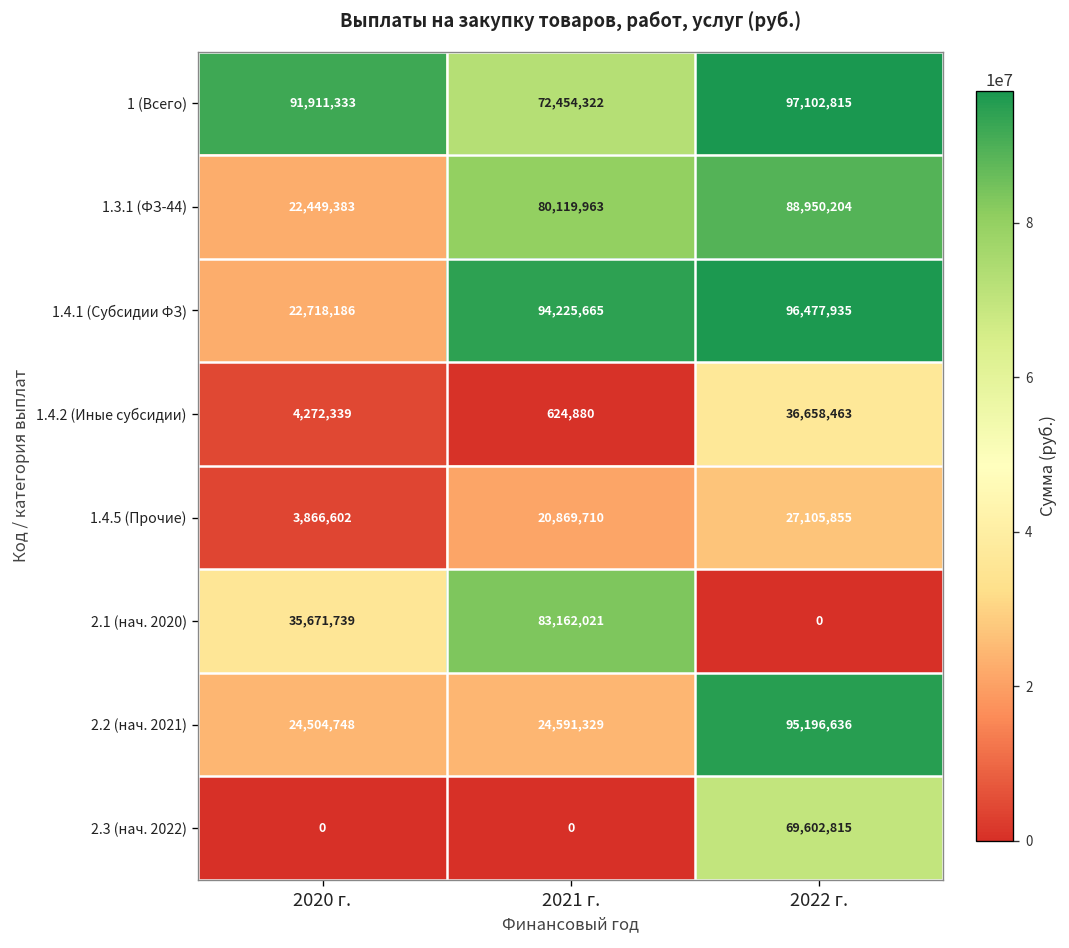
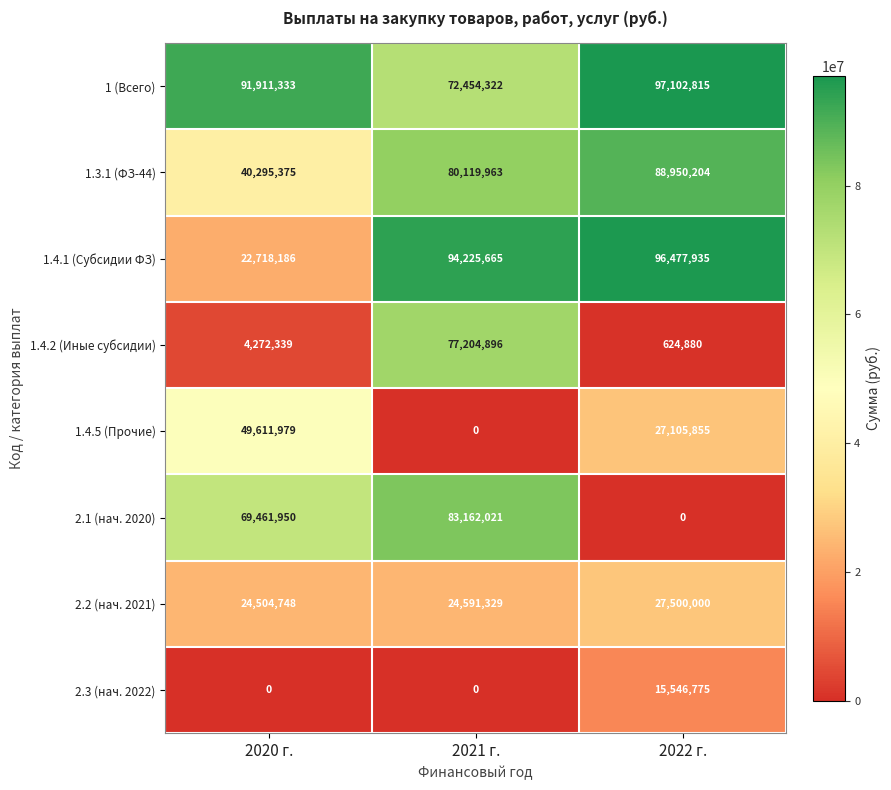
1.3.1 (ФЗ-44), 2020 г.: 22,449,383 -> 40,295,375
1.4.2 (Иные субсидии), 2021 г.: 624,880 -> 77,204,896
1.4.2 (Иные субсидии), 2022 г.: 36,658,463 -> 624,880
1.4.5 (Прочие), 2020 г.: 3,866,602 -> 49,611,979
1.4.5 (Прочие), 2021 г.: 20,869,710 -> 0
2.1 (нач. 2020), 2020 г.: 35,671,739 -> 69,461,950
2.2 (нач. 2021), 2022 г.: 95,196,636 -> 27,500,000
2.3 (нач. 2022), 2022 г.: 69,602,815 -> 15,546,775
